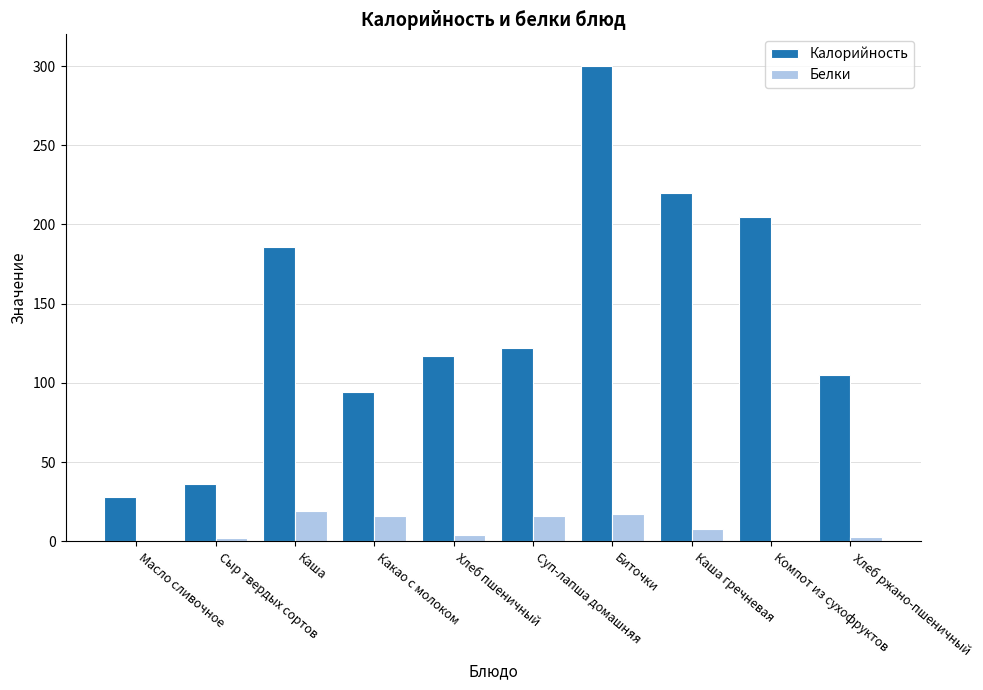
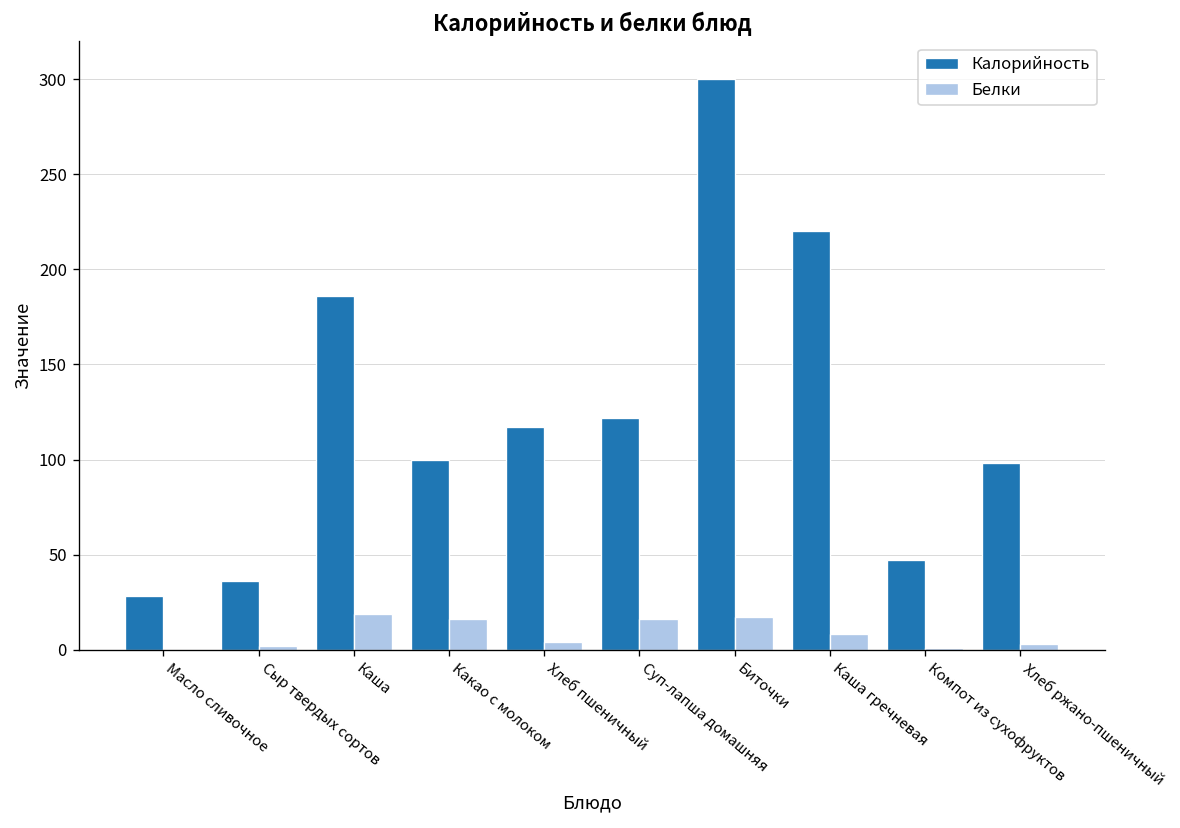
Калорийность, Какао с молоком: 94 -> 100
Калорийность, Компот из сухофруктов: 205 -> 47
Калорийность, Хлеб ржано-пшеничный: 105 -> 98
